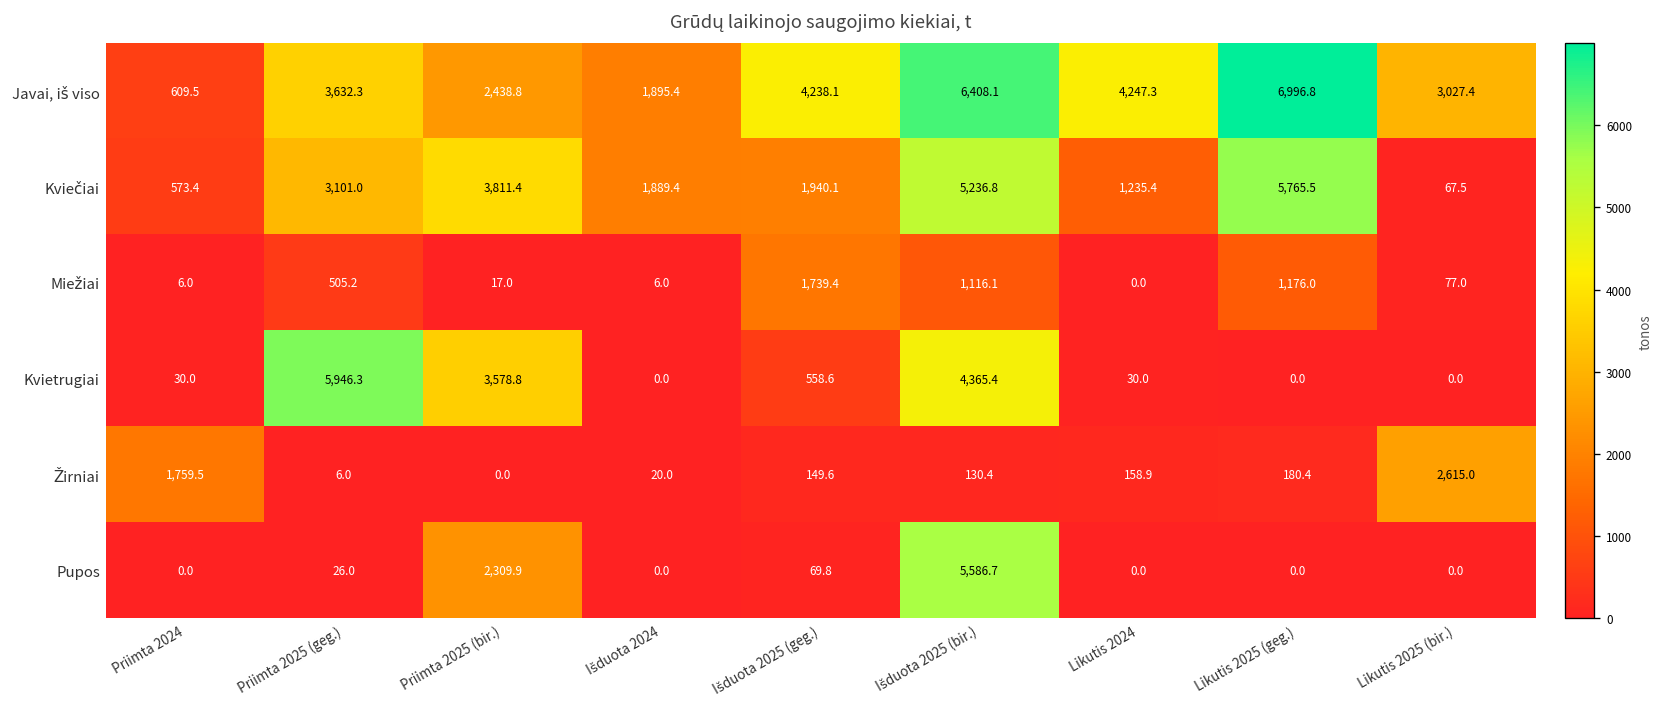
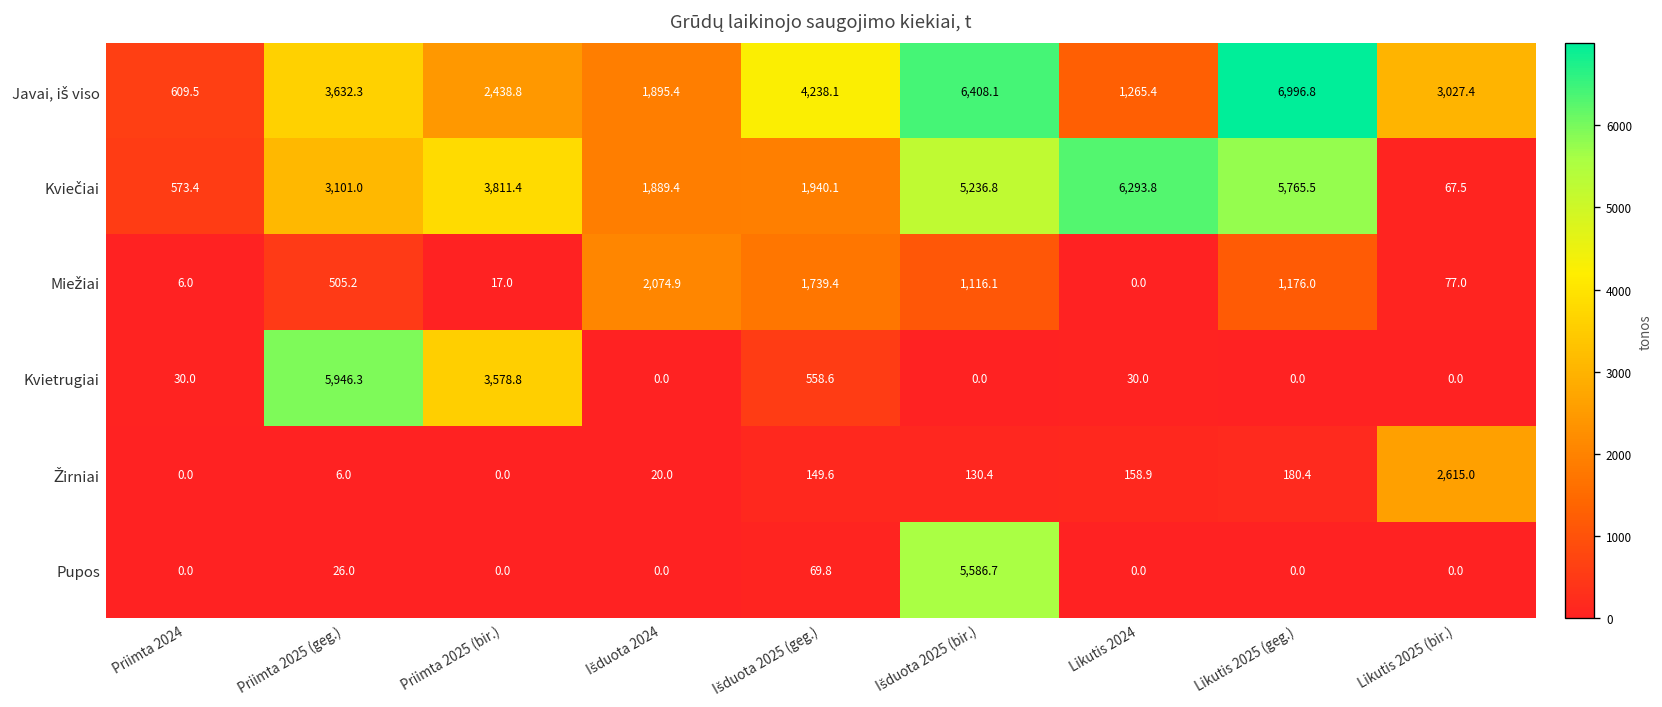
Javai, iš viso, Likutis 2024: 4,247.3 -> 1,265.4
Kviečiai, Likutis 2024: 1,235.4 -> 6,293.8
Miežiai, Išduota 2024: 6.0 -> 2,074.9
Kvietrugiai, Išduota 2025 (bir.): 4,365.4 -> 0.0
Žirniai, Priimta 2024: 1,759.5 -> 0.0
Pupos, Priimta 2025 (bir.): 2,309.9 -> 0.0
